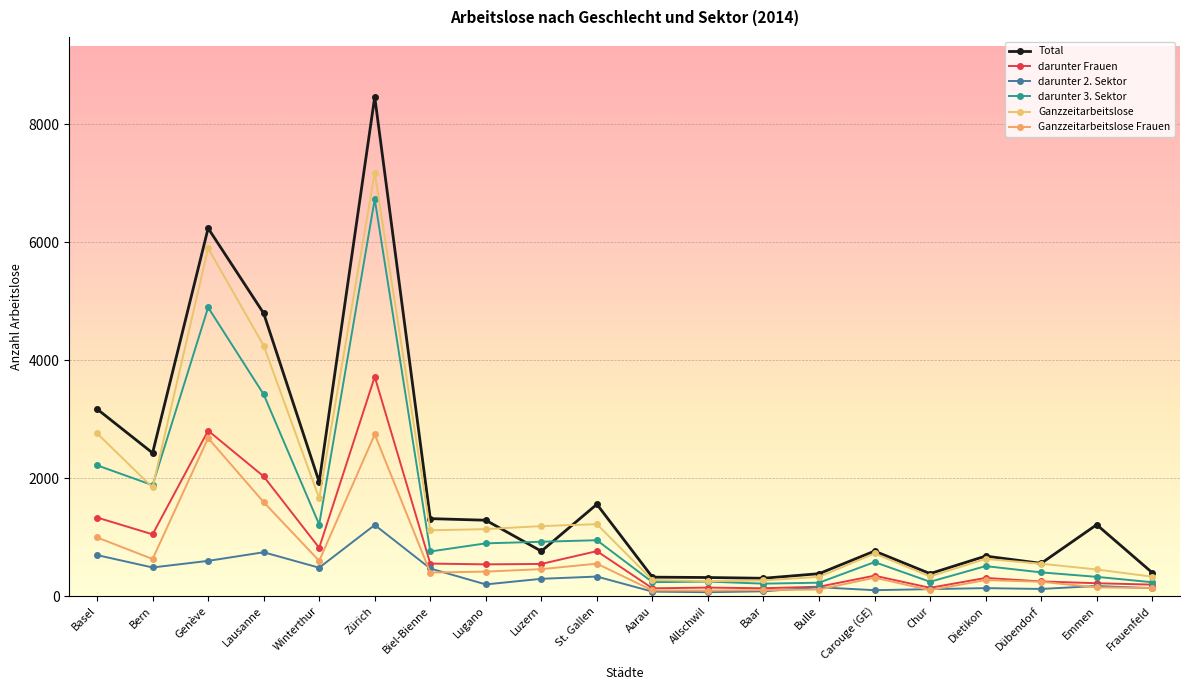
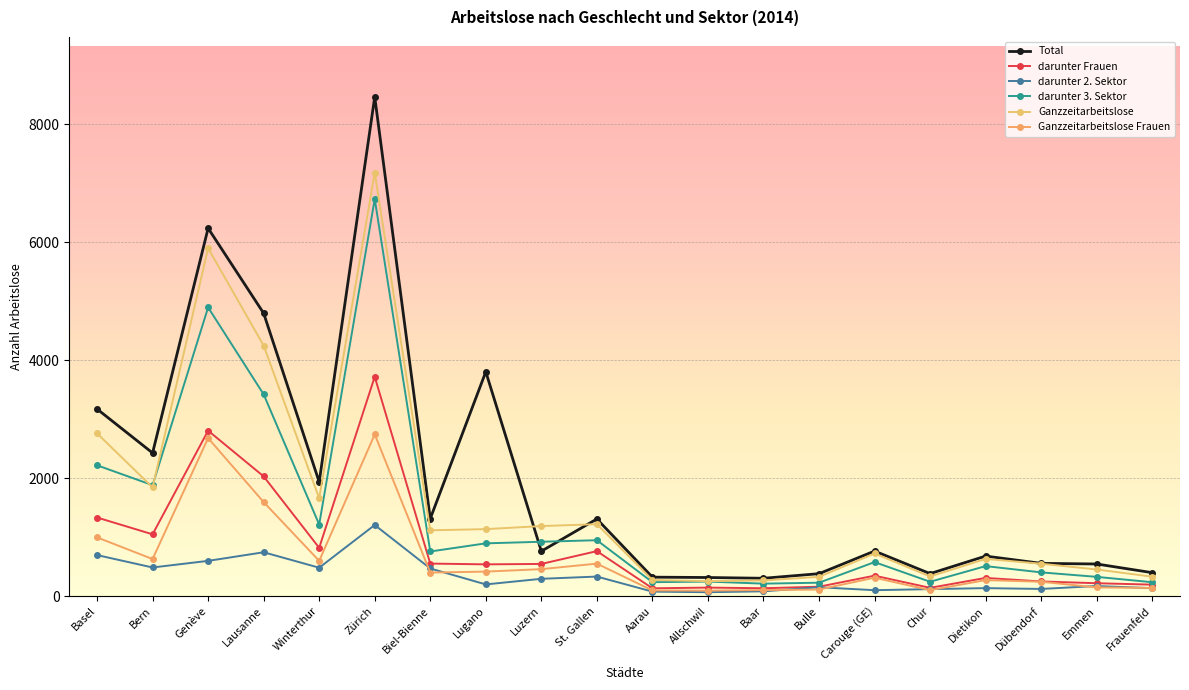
Total, Lugano: 1300 -> 3800
Total, St. Gallen: 1600 -> 1300
Total, Emmen: 1200 -> 500
